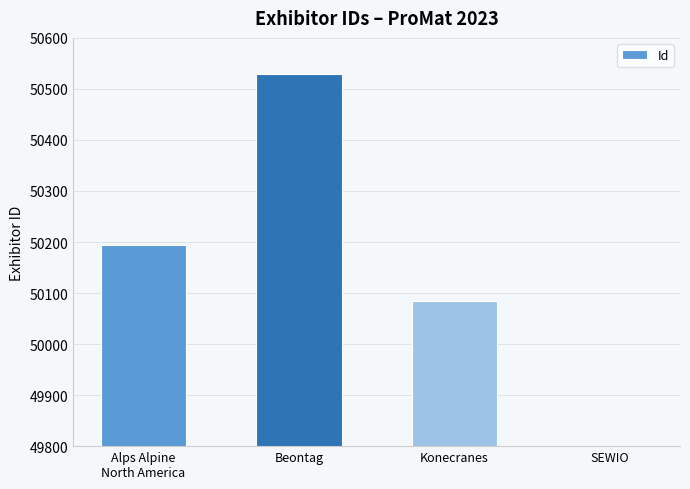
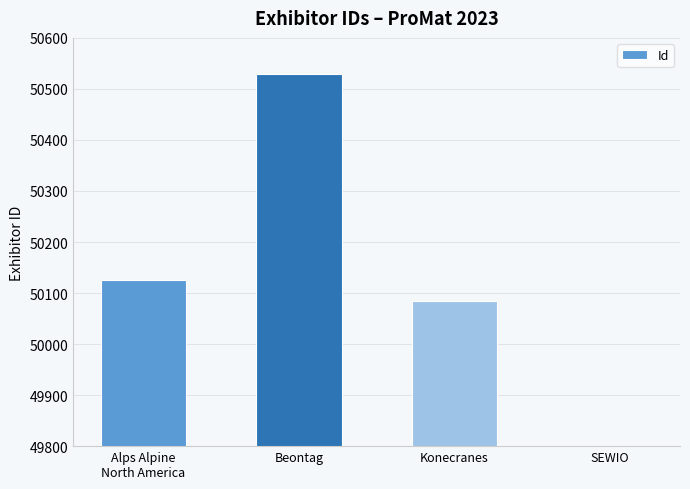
Alps Alpine North America: 50200 -> 50130
